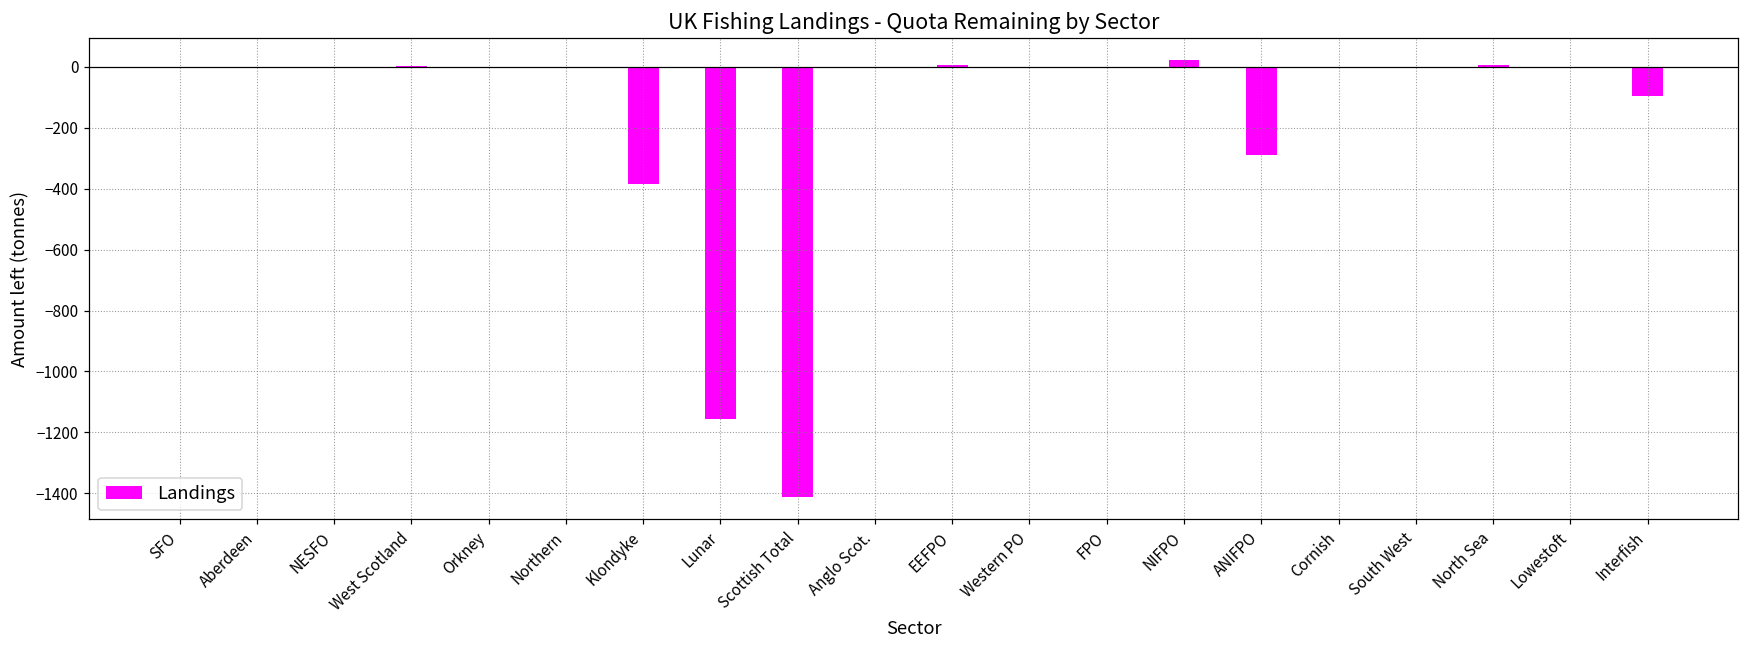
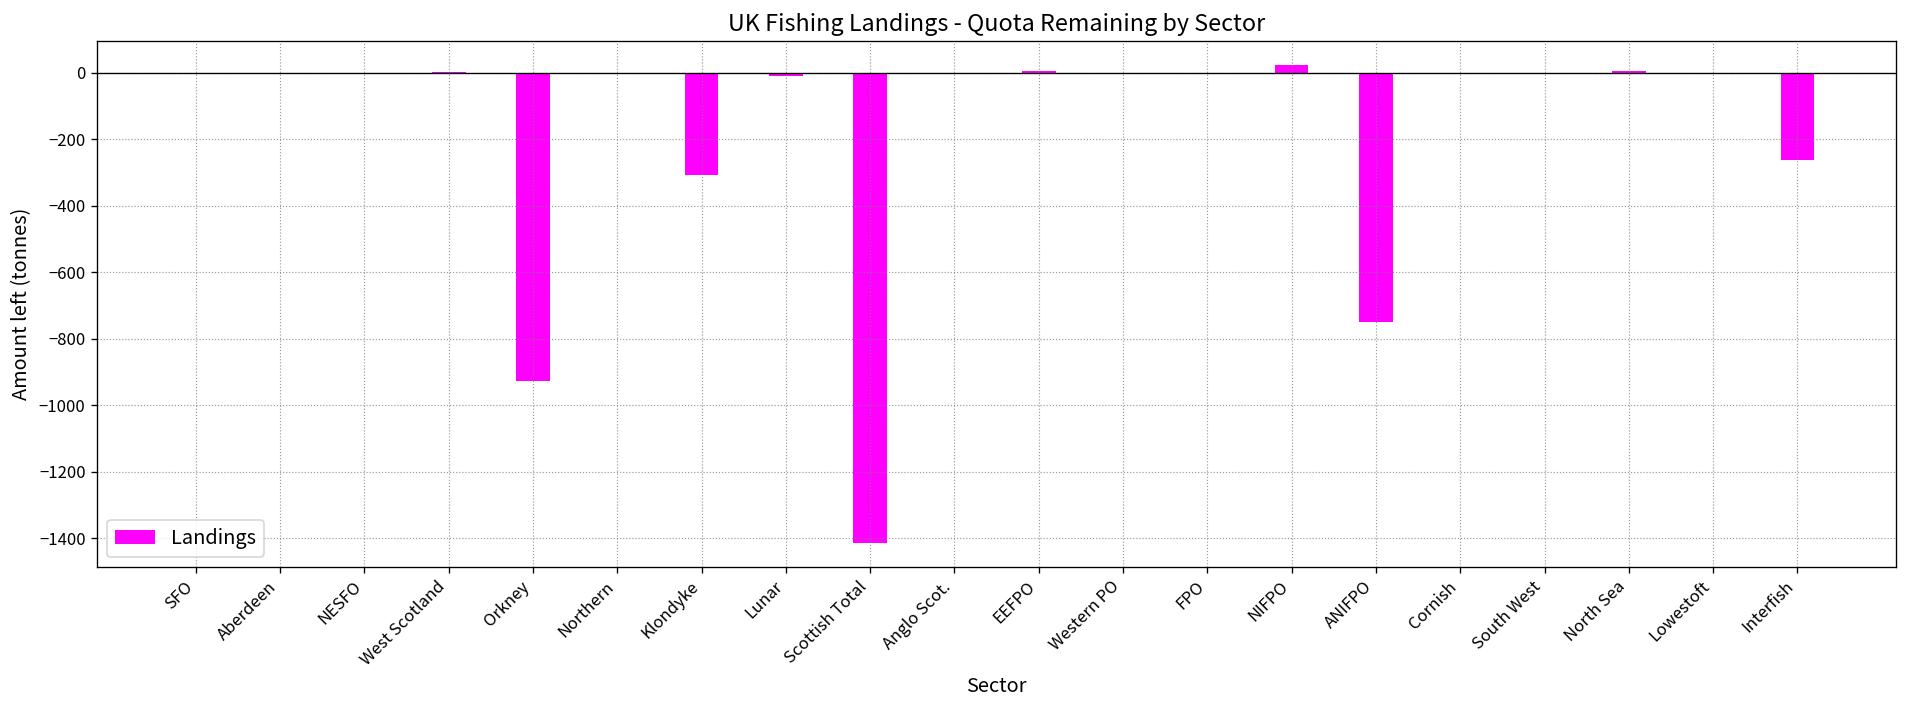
Orkney: 0 -> -930
Klondyke: -390 -> -310
Lunar: -1160 -> -10
ANIFPO: -290 -> -750
Interfish: -100 -> -260
